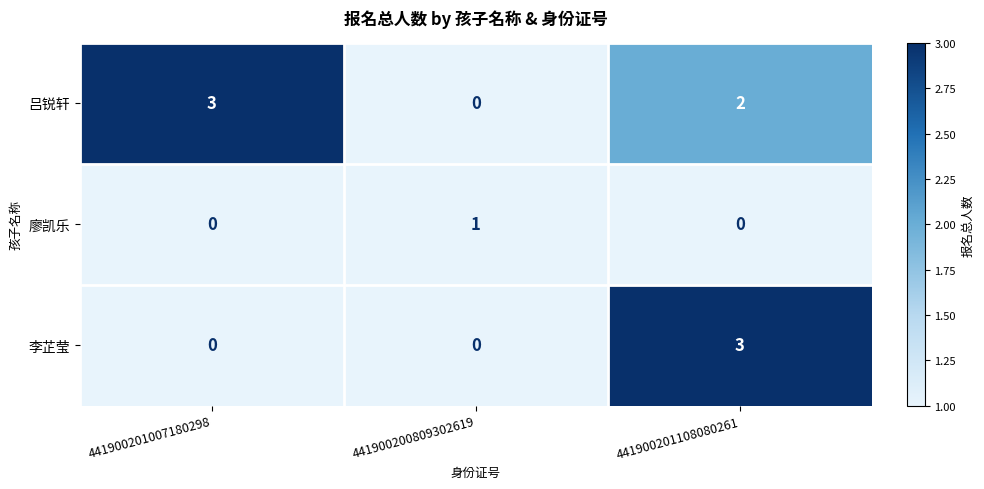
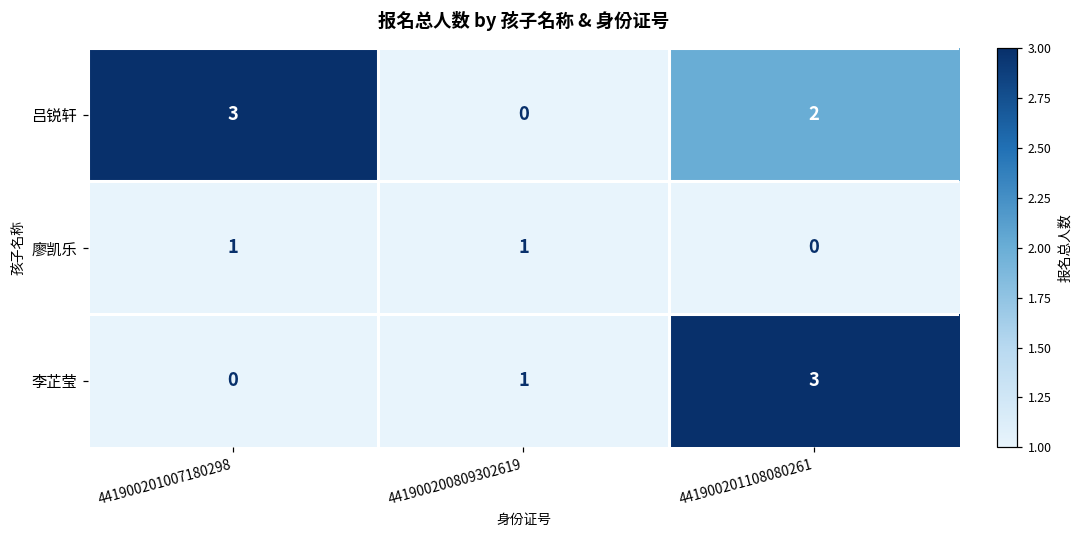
廖凯乐, 441900201007180298: 0 -> 1
李芷莹, 441900200809302619: 0 -> 1
